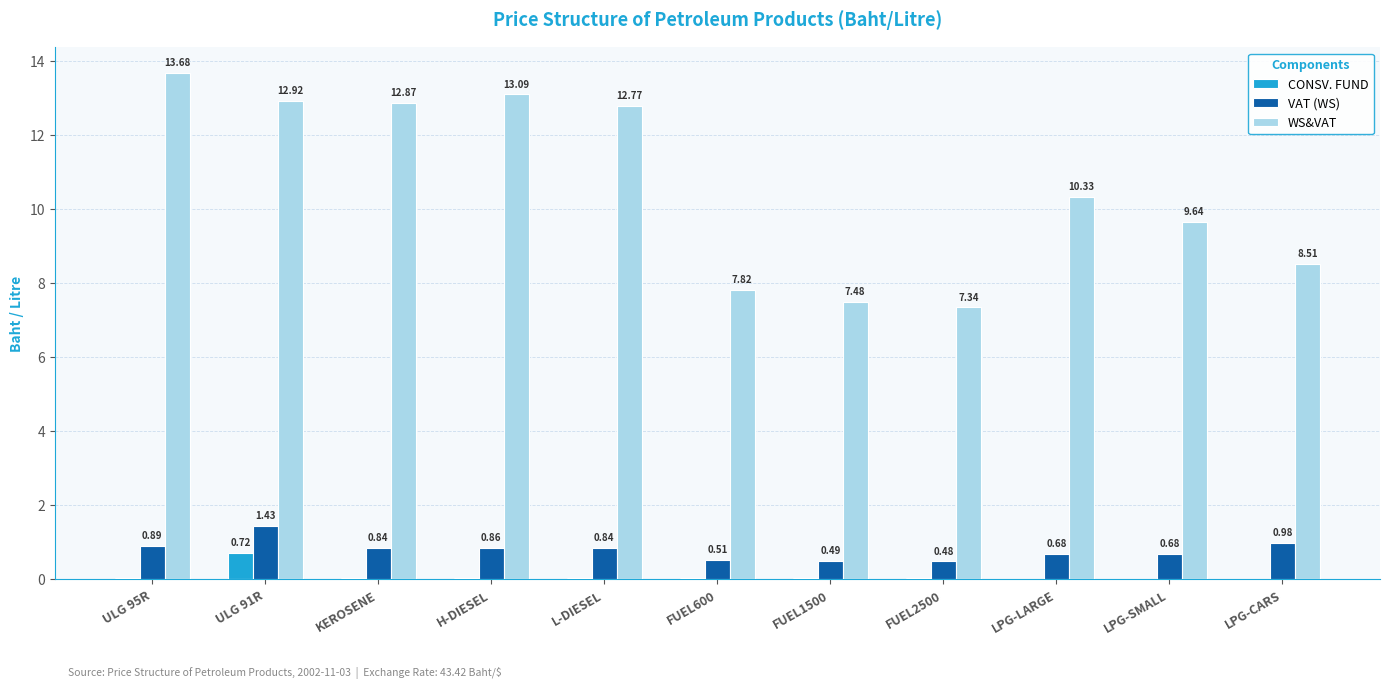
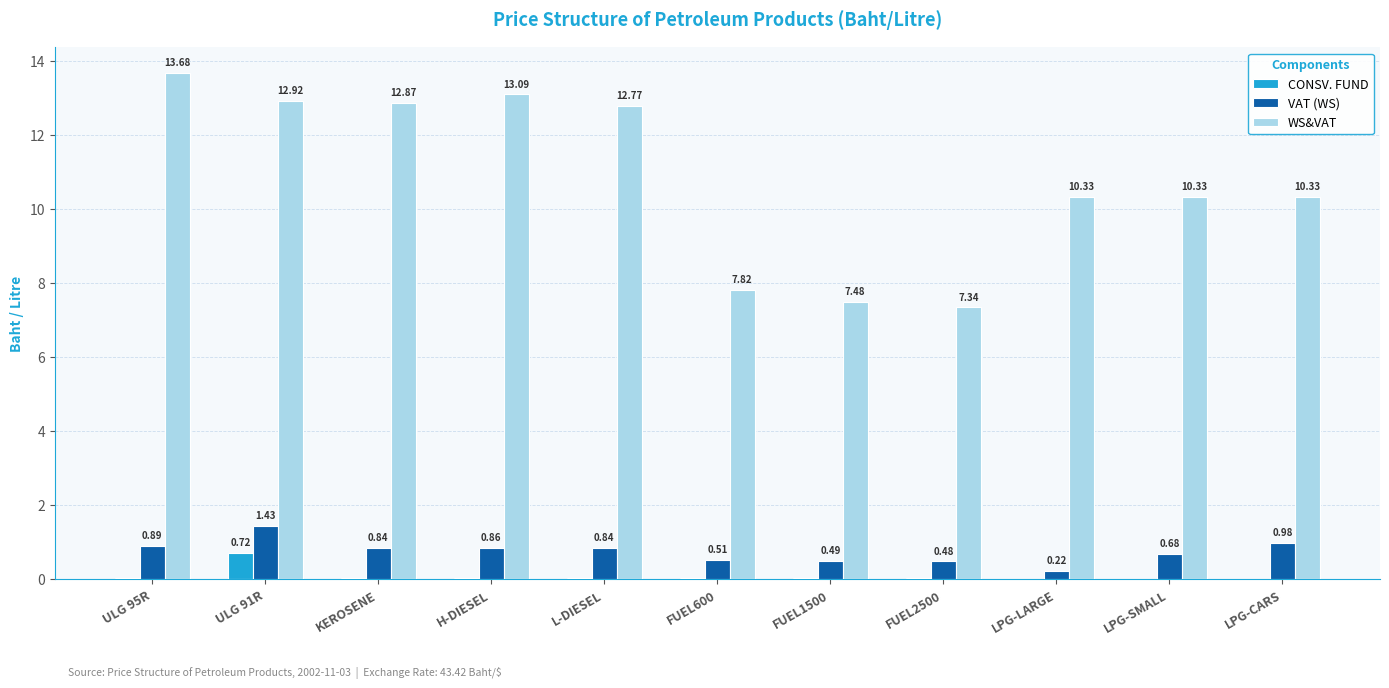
VAT (WS), LPG-LARGE: 0.68 -> 0.22
WS&VAT, LPG-SMALL: 9.64 -> 10.33
WS&VAT, LPG-CARS: 8.51 -> 10.33
